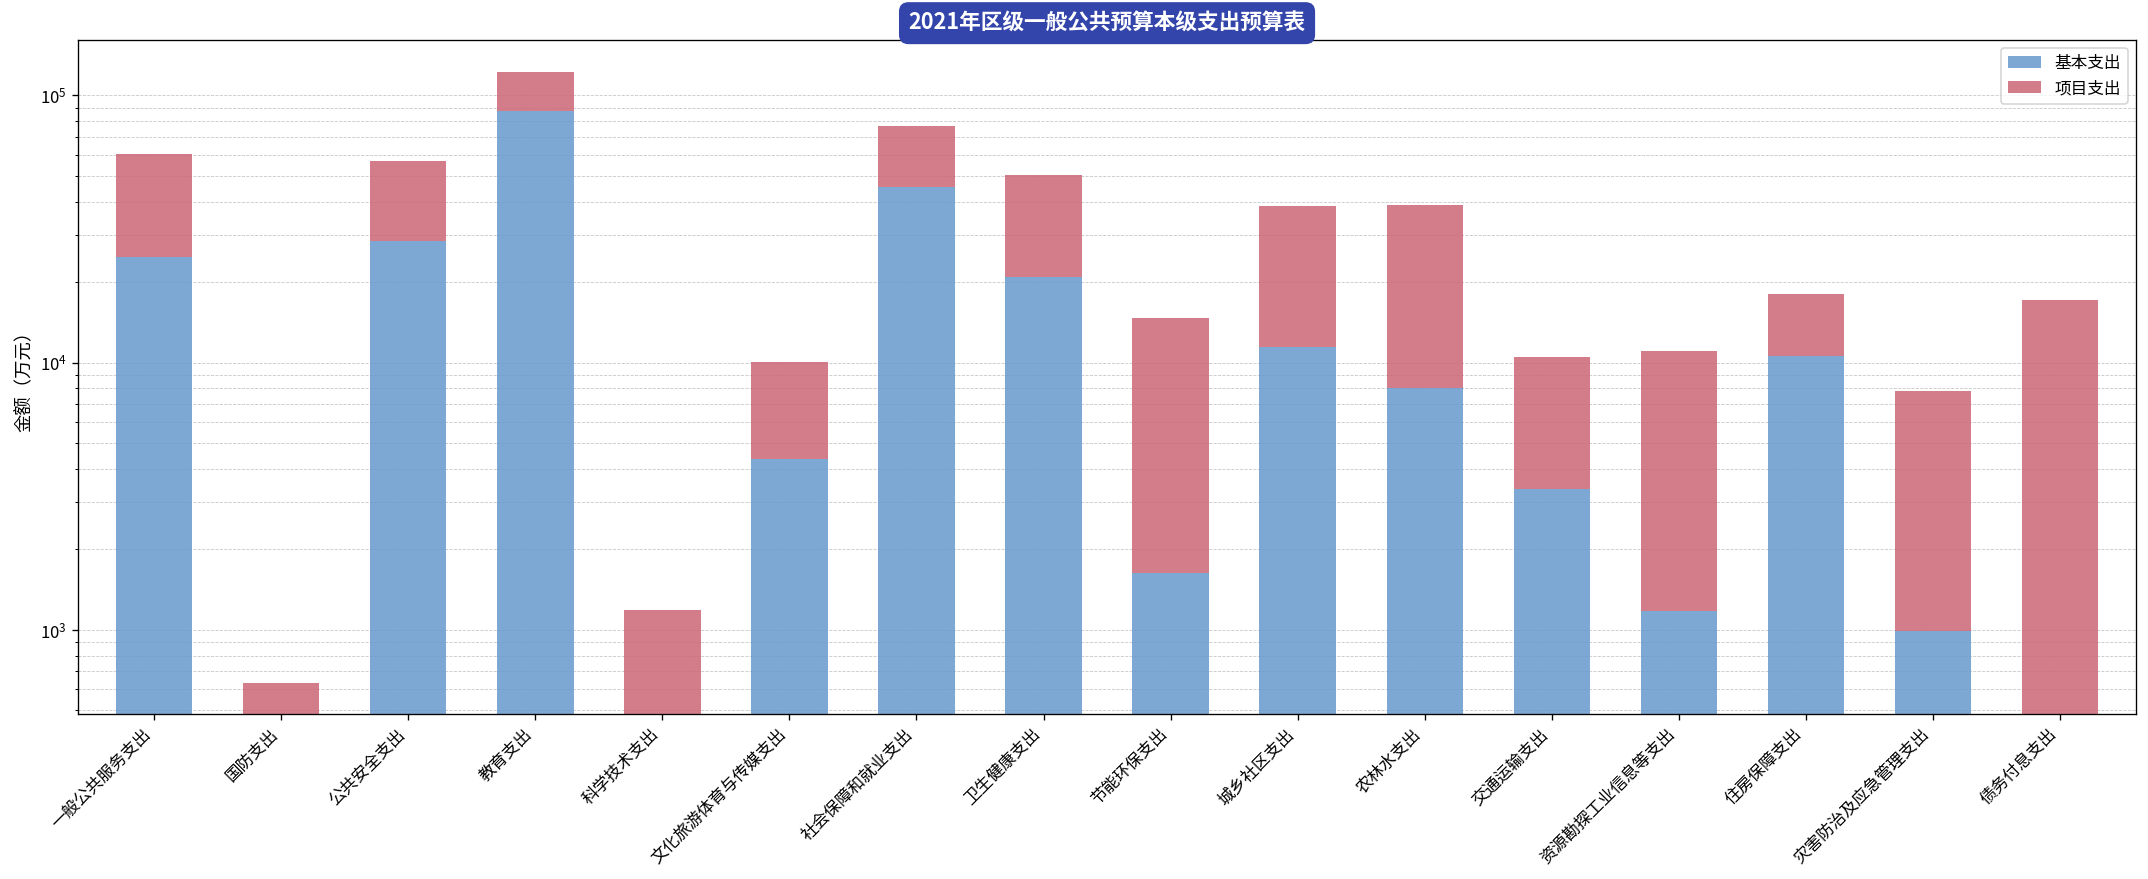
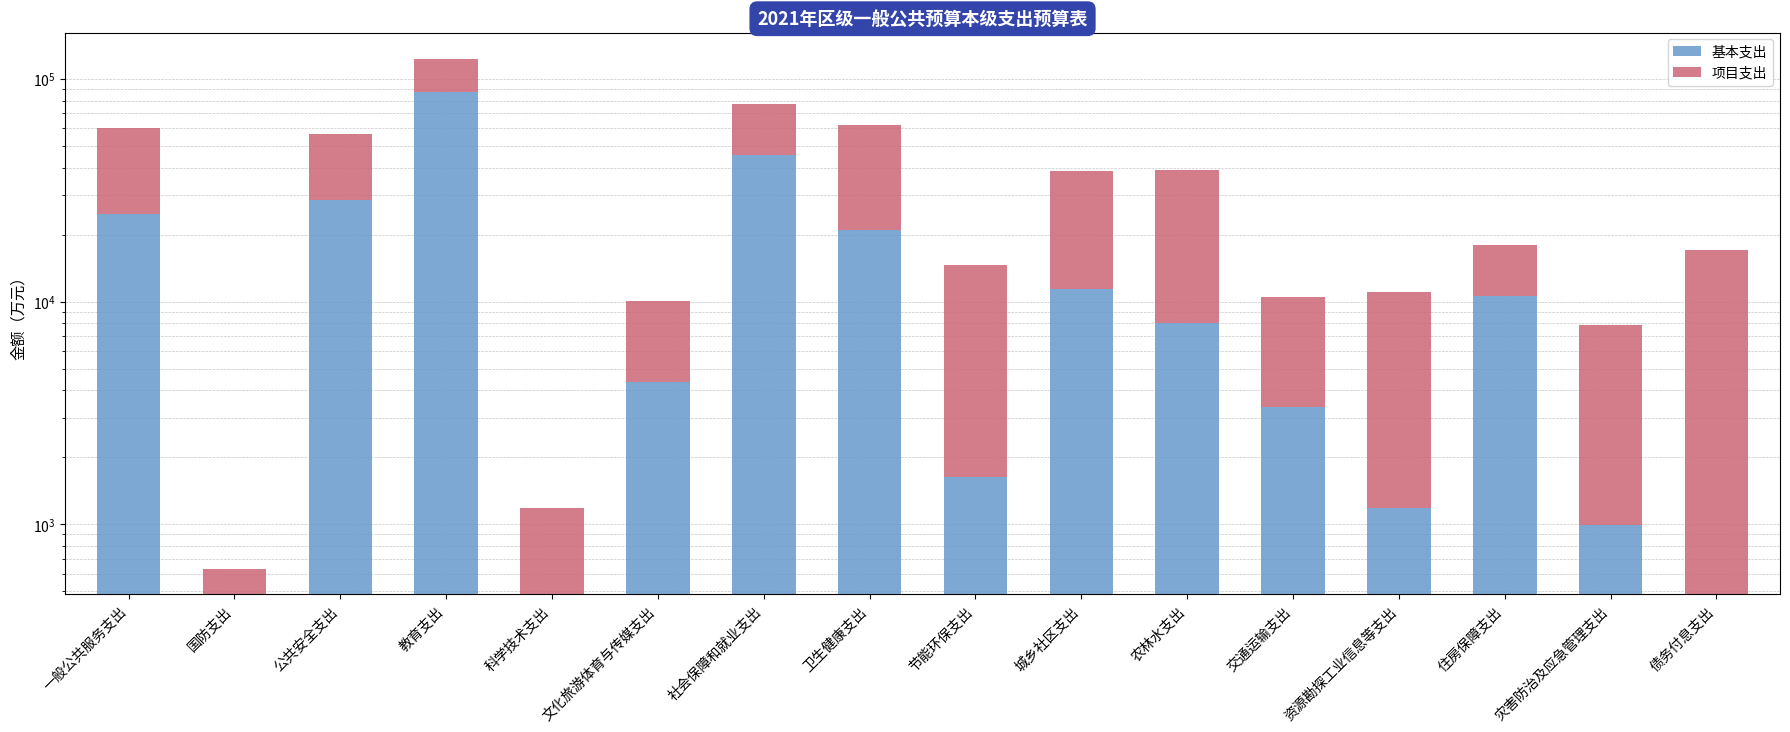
项目支出, 卫生健康支出: 29000 -> 41000
